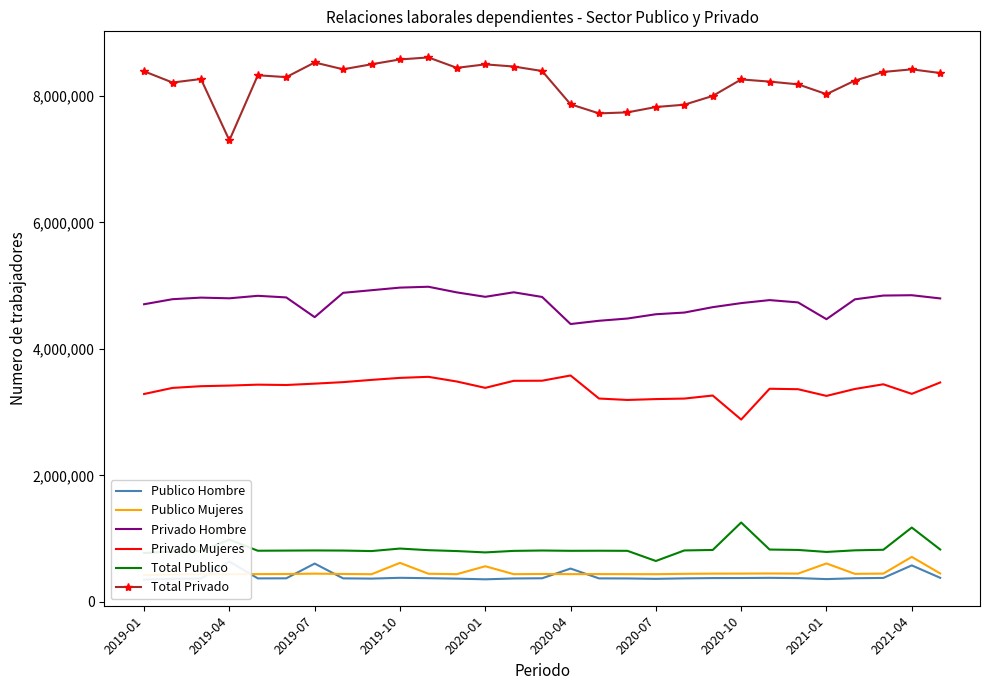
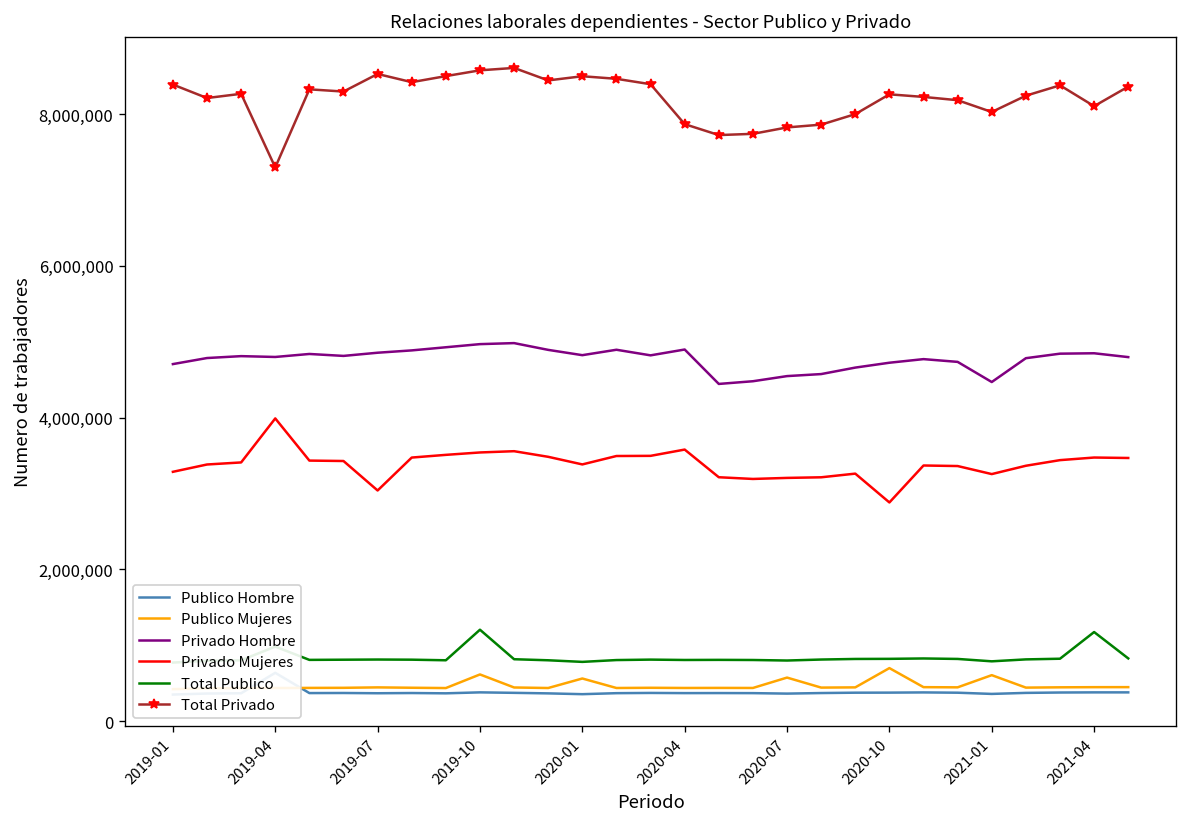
Privado Mujeres, 2019-04: 3,400,000 -> 4,000,000
Publico Hombre, 2019-07: 600,000 -> 400,000
Privado Hombre, 2019-07: 4,500,000 -> 4,900,000
Privado Mujeres, 2019-07: 3,400,000 -> 3,000,000
Total Publico, 2019-10: 800,000 -> 1,200,000
Publico Hombre, 2020-04: 500,000 -> 400,000
Privado Hombre, 2020-04: 4,400,000 -> 4,900,000
Publico Mujeres, 2020-07: 400,000 -> 600,000
Total Publico, 2020-07: 600,000 -> 800,000
Publico Mujeres, 2020-10: 400,000 -> 700,000
Total Publico, 2020-10: 1,300,000 -> 800,000
Publico Hombre, 2021-04: 600,000 -> 400,000
Publico Mujeres, 2021-04: 700,000 -> 400,000
Privado Mujeres, 2021-04: 3,300,000 -> 3,500,000
Total Privado, 2021-04: 8,400,000 -> 8,100,000
